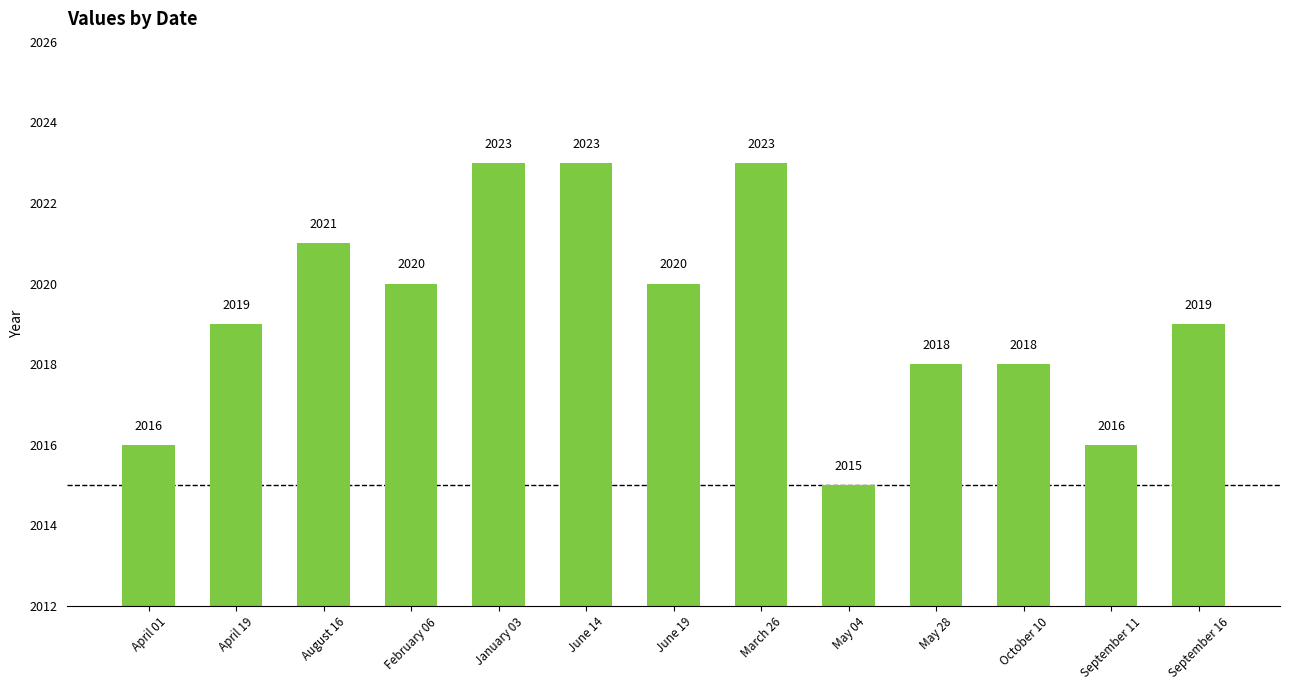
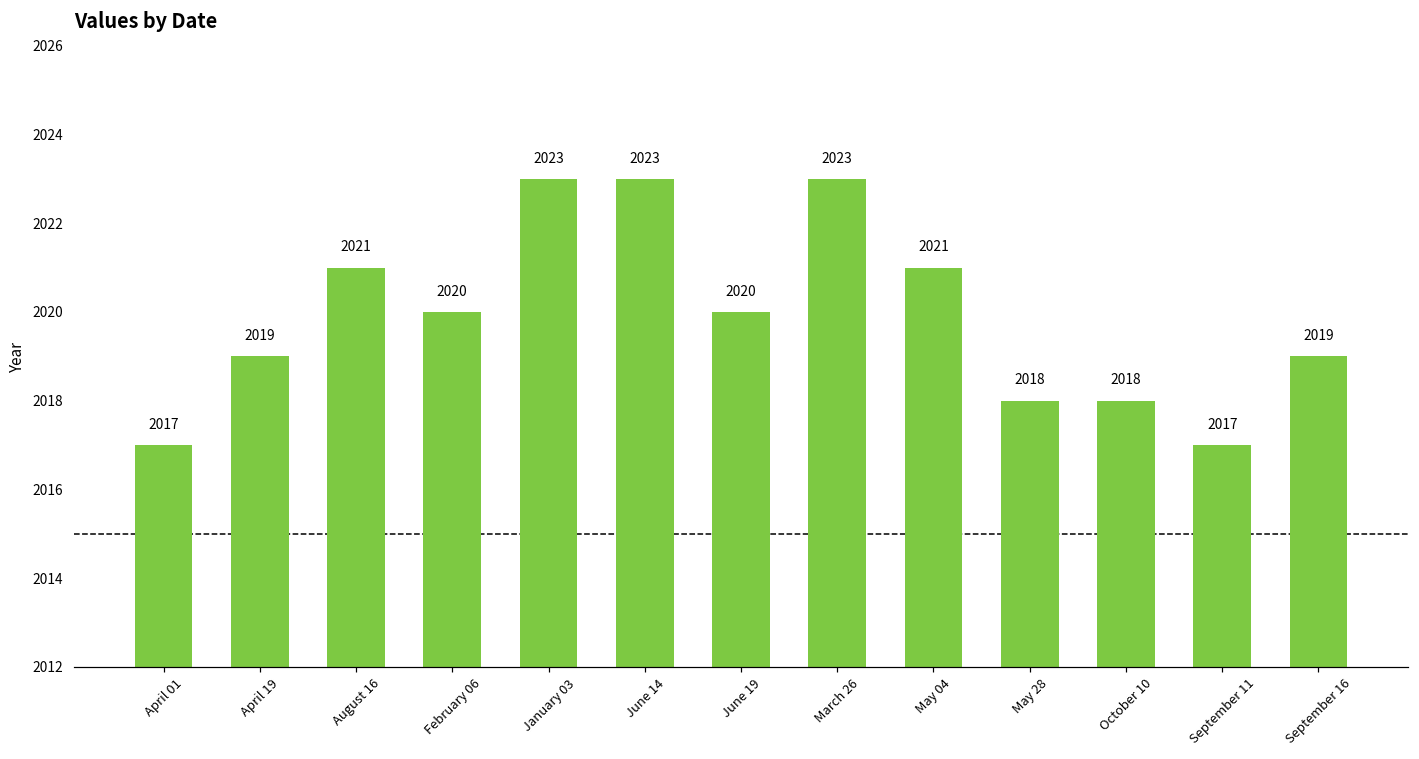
April 01: 2016 -> 2017
May 04: 2015 -> 2021
September 11: 2016 -> 2017
